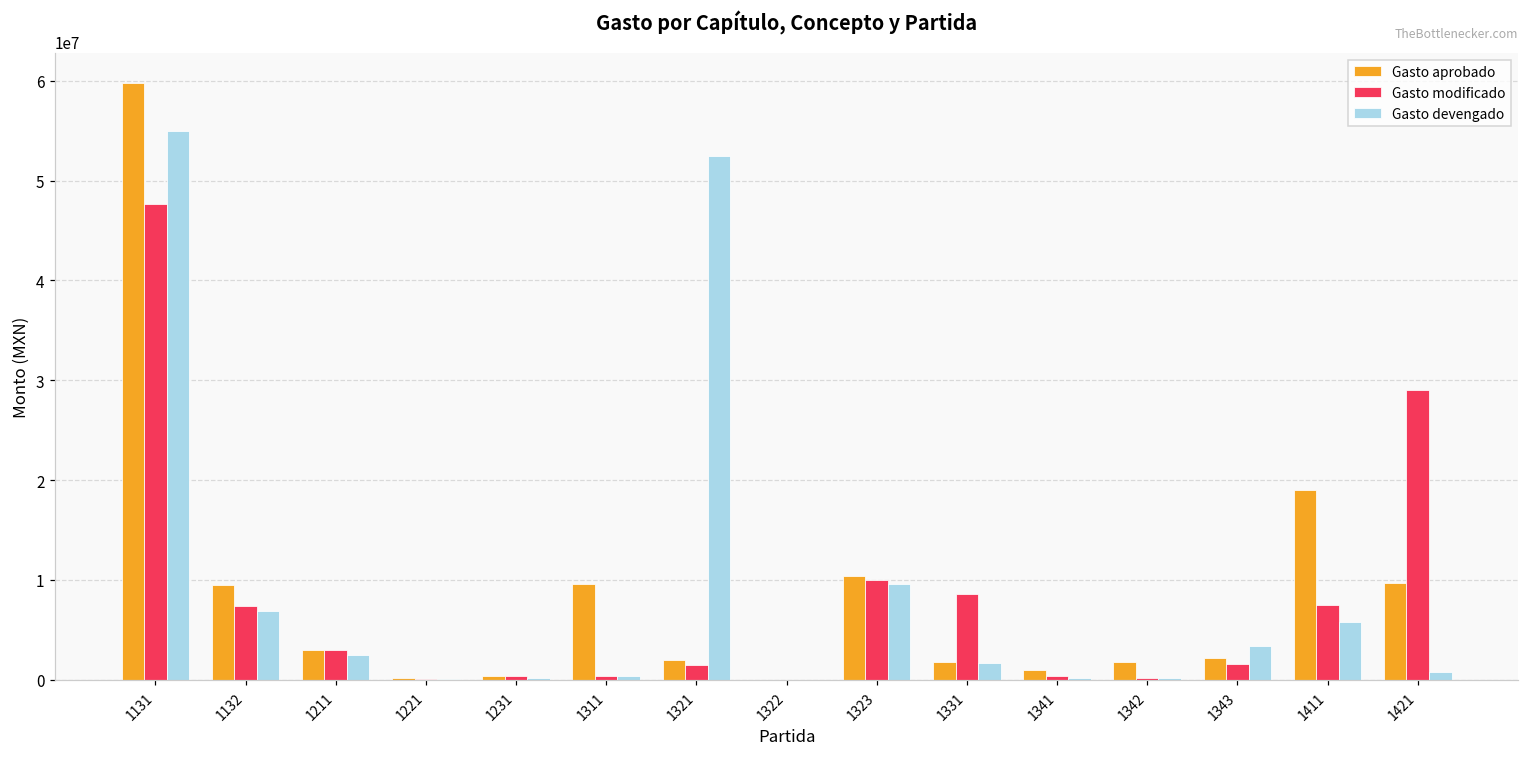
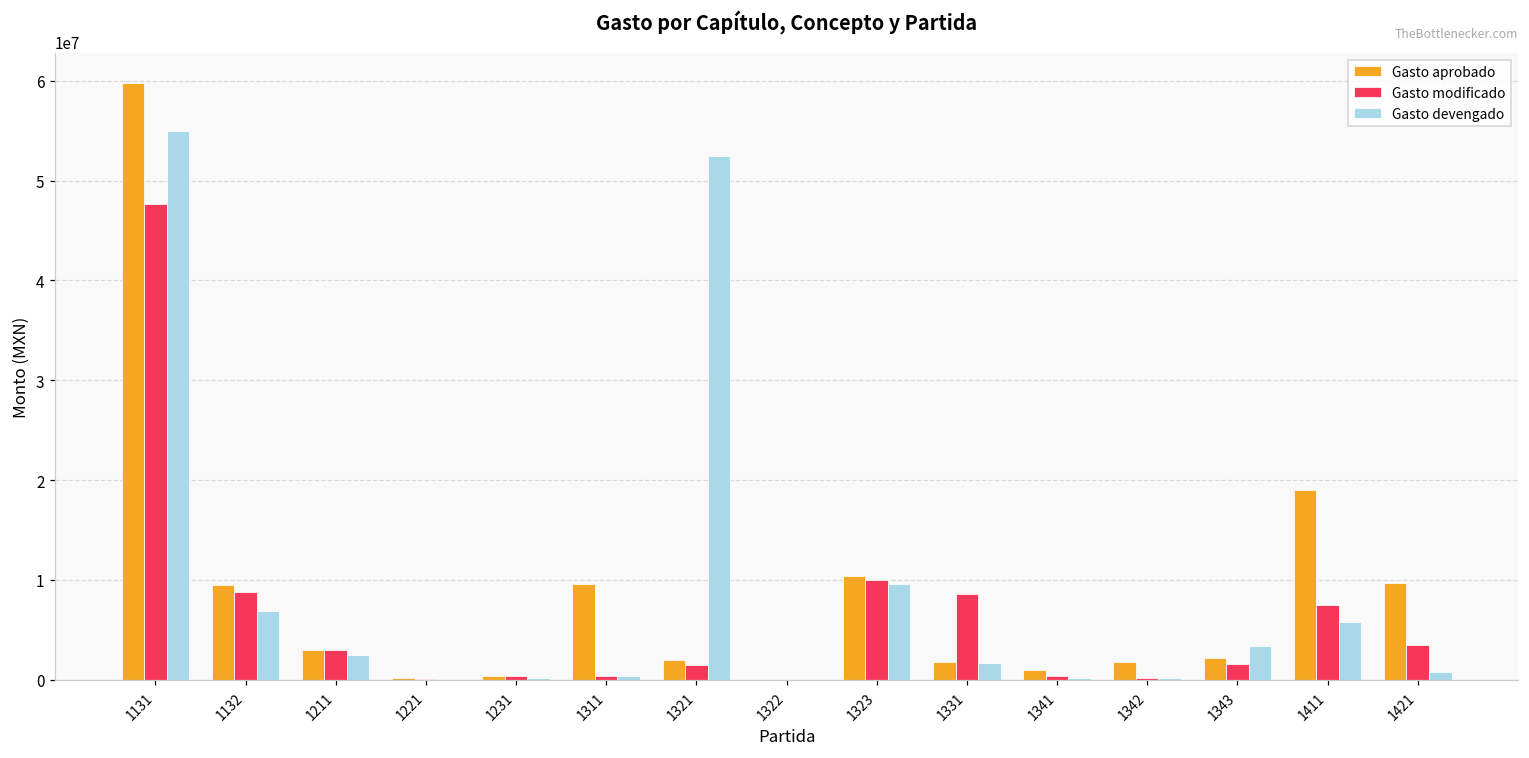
Gasto modificado, 1132: 7000000 -> 9000000
Gasto modificado, 1421: 29000000 -> 4000000
